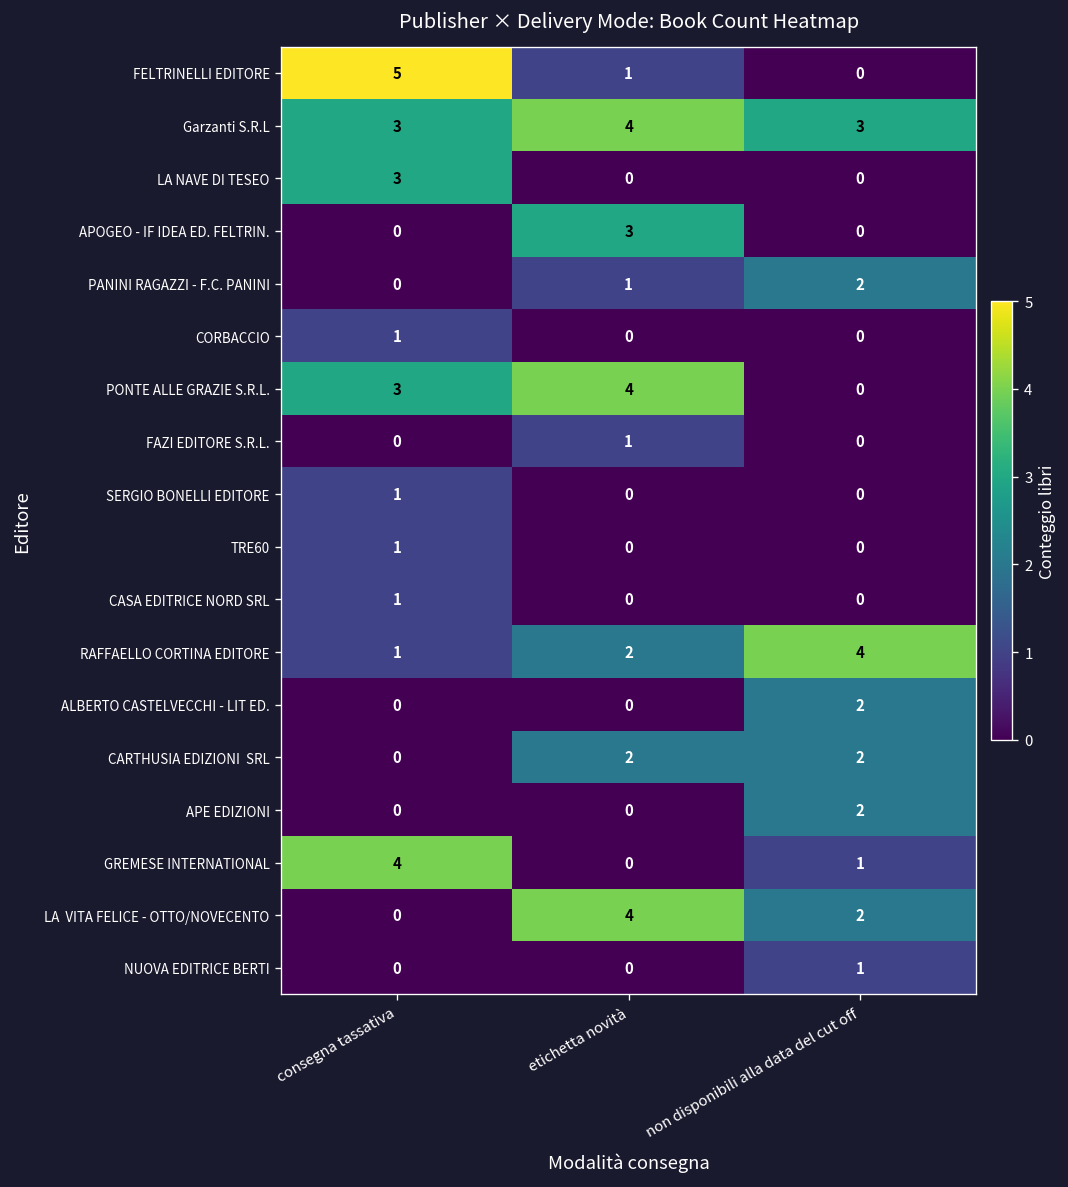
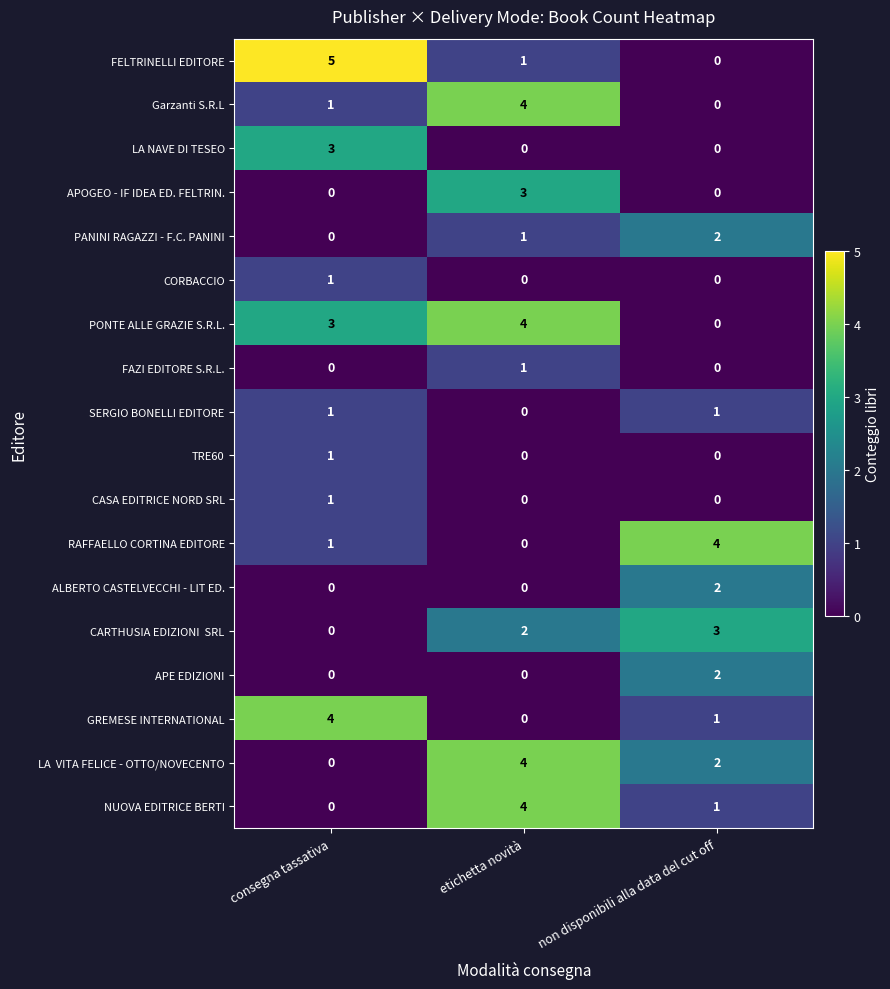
Garzanti S.R.L, consegna tassativa: 3 -> 1
Garzanti S.R.L, non disponibili alla data del cut off: 3 -> 0
SERGIO BONELLI EDITORE, non disponibili alla data del cut off: 0 -> 1
RAFFAELLO CORTINA EDITORE, etichetta novità: 2 -> 0
CARTHUSIA EDIZIONI SRL, non disponibili alla data del cut off: 2 -> 3
NUOVA EDITRICE BERTI, etichetta novità: 0 -> 4
